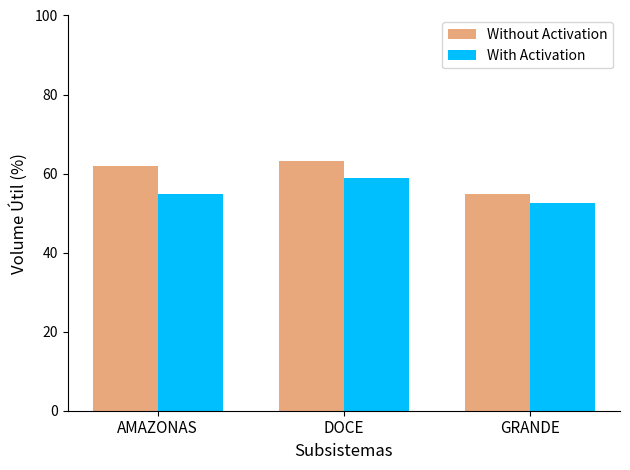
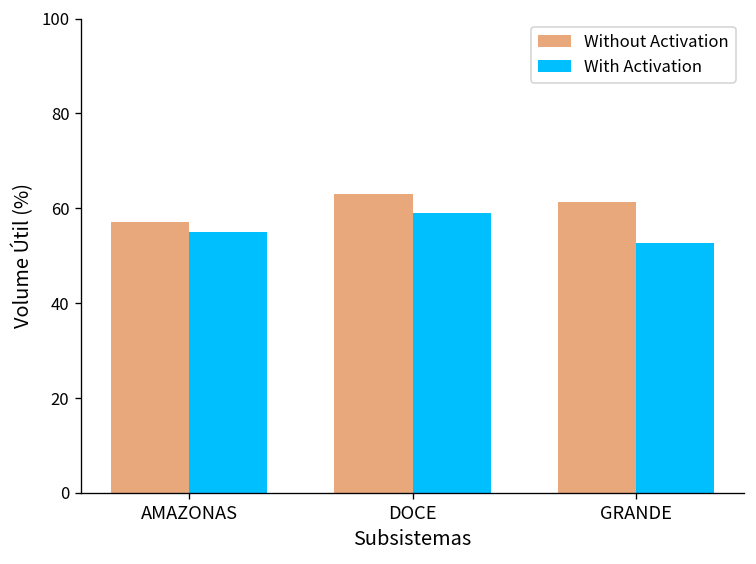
Without Activation, AMAZONAS: 62 -> 57
Without Activation, GRANDE: 55 -> 61
